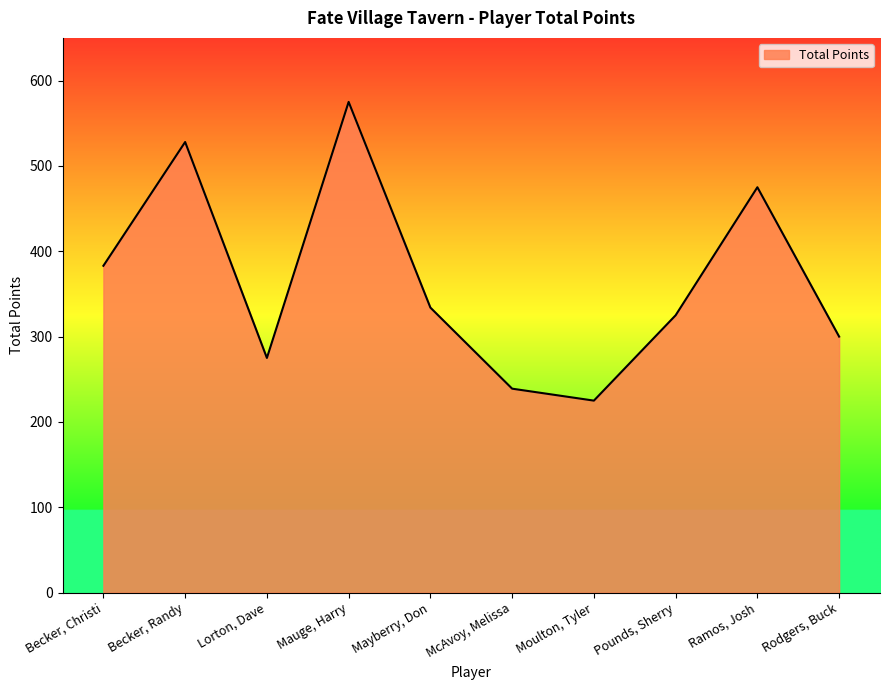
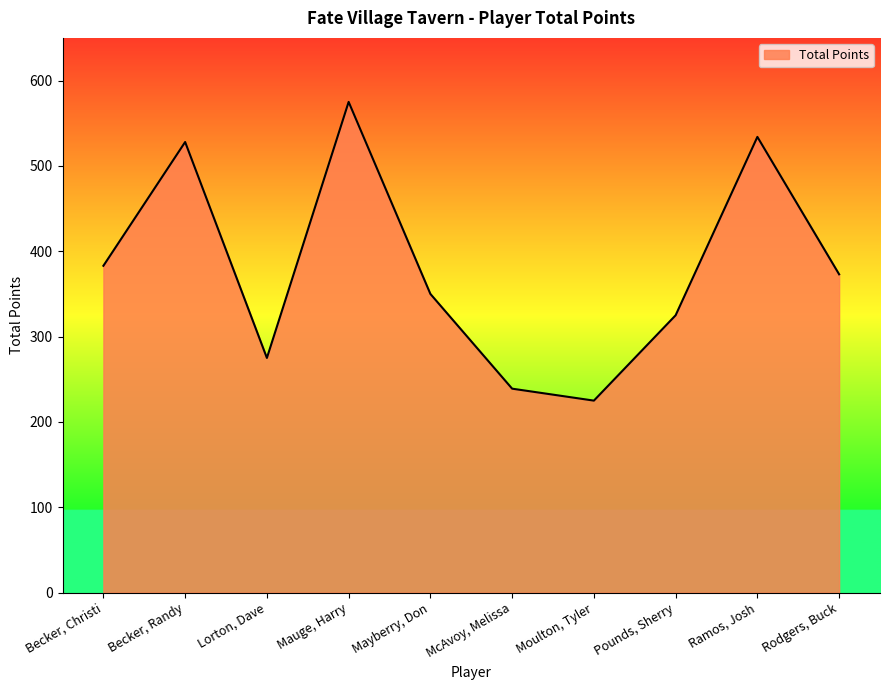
Mayberry, Don: 330 -> 350
Ramos, Josh: 480 -> 530
Rodgers, Buck: 300 -> 370
